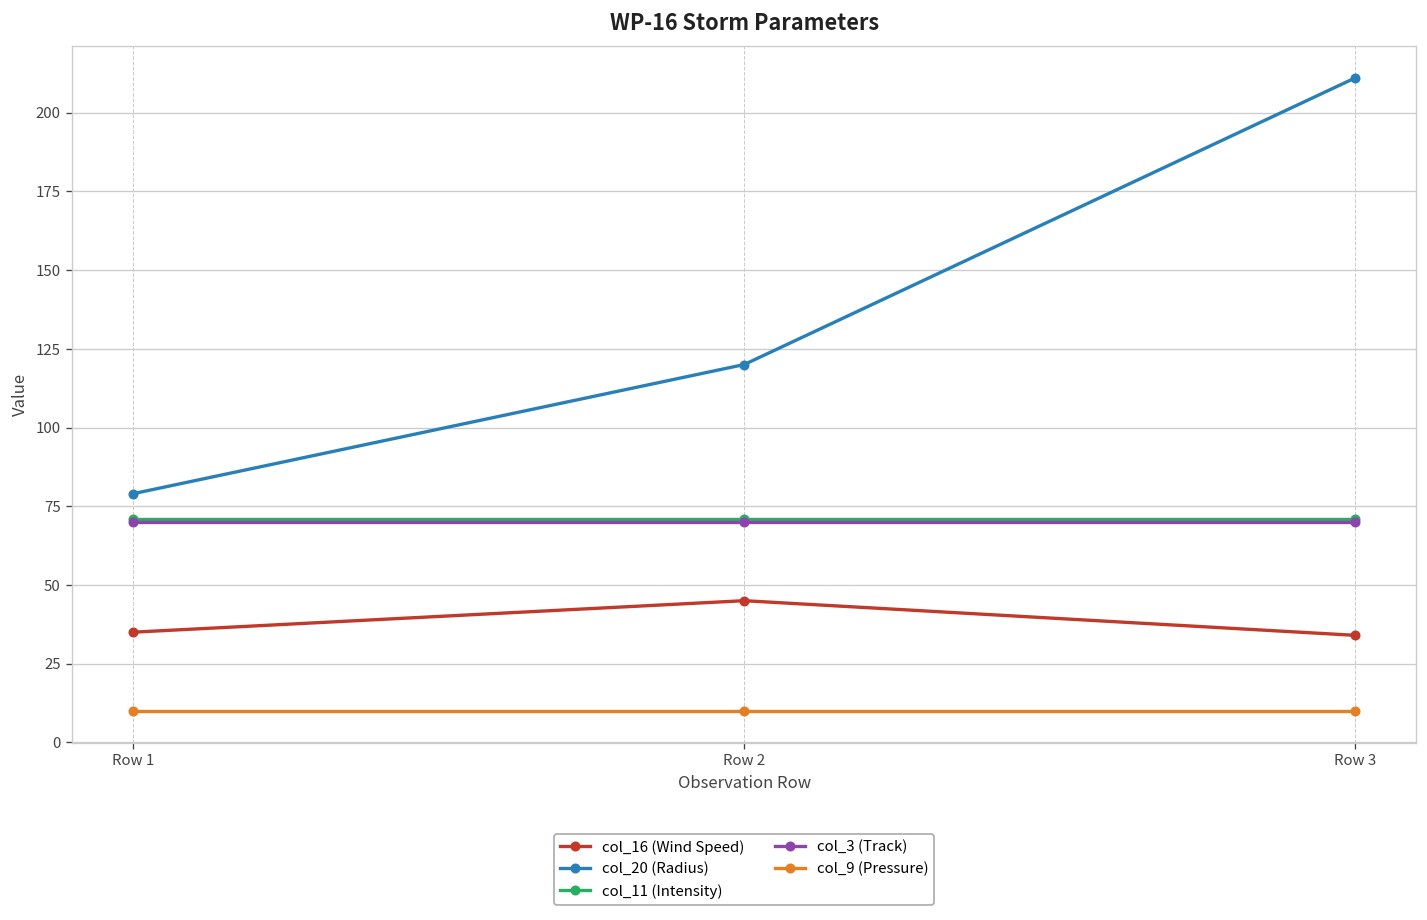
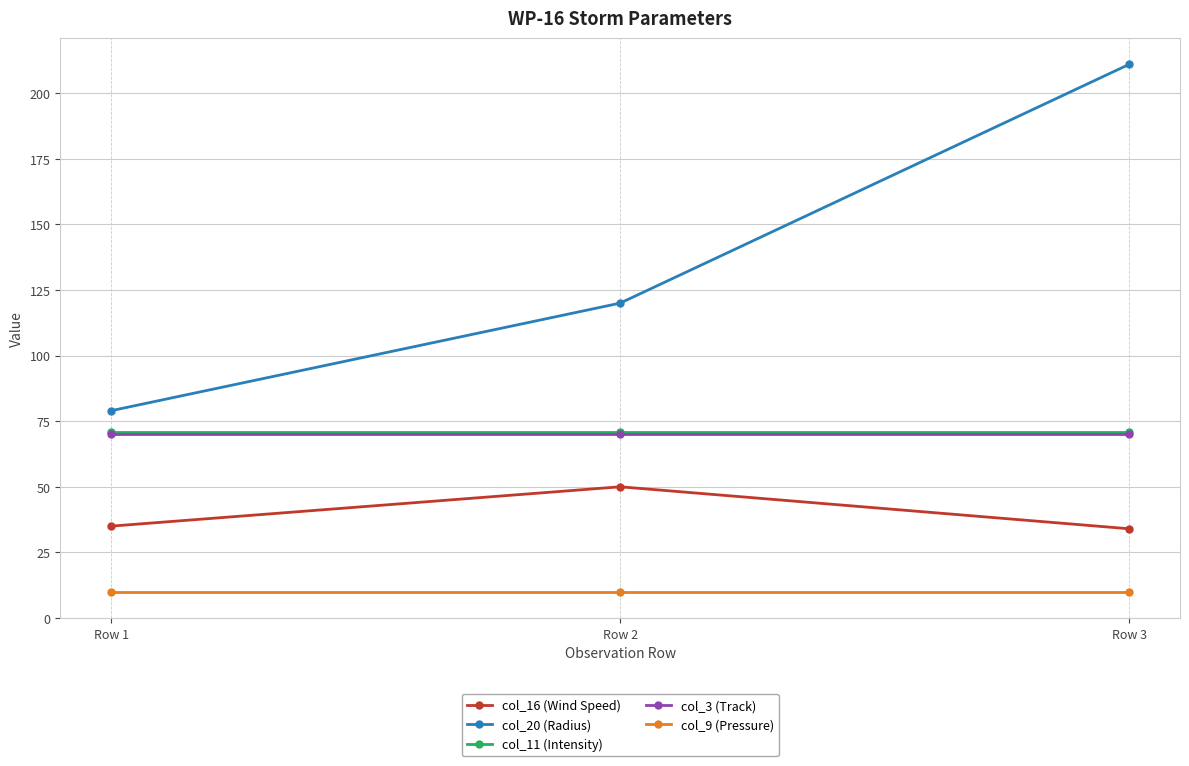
col_16 (Wind Speed), Row 2: 45 -> 50
